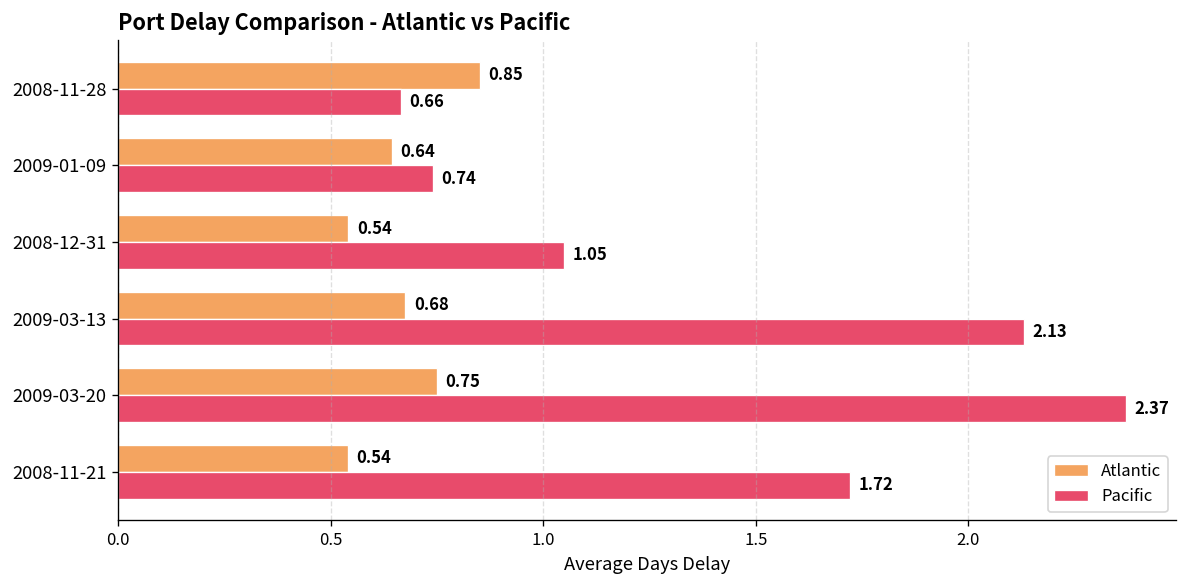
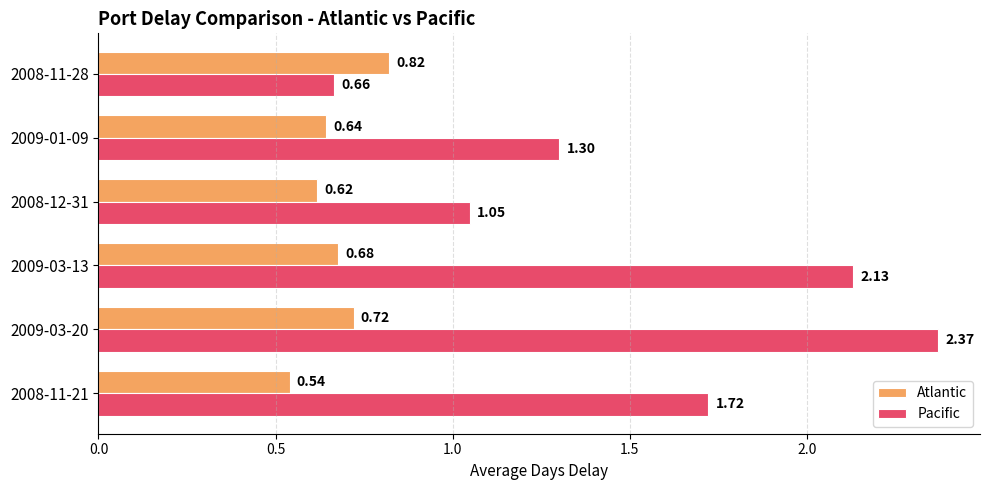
Atlantic, 2008-11-28: 0.85 -> 0.82
Pacific, 2009-01-09: 0.74 -> 1.30
Atlantic, 2008-12-31: 0.54 -> 0.62
Atlantic, 2009-03-20: 0.75 -> 0.72
